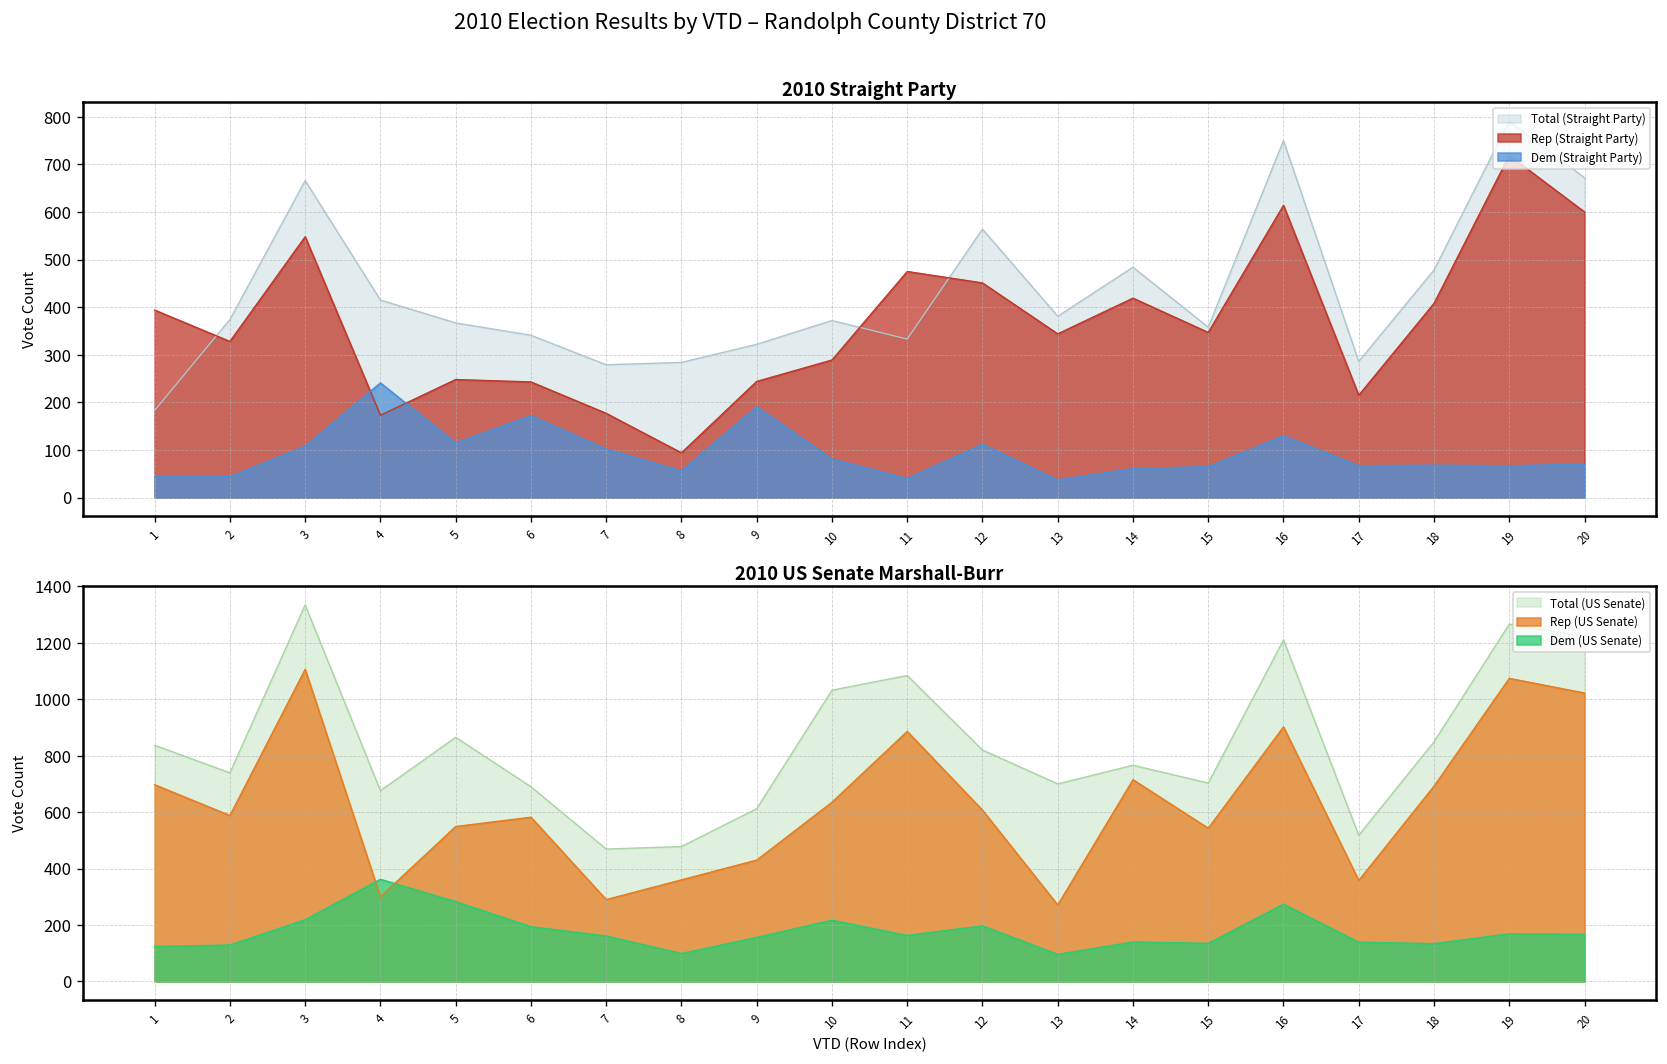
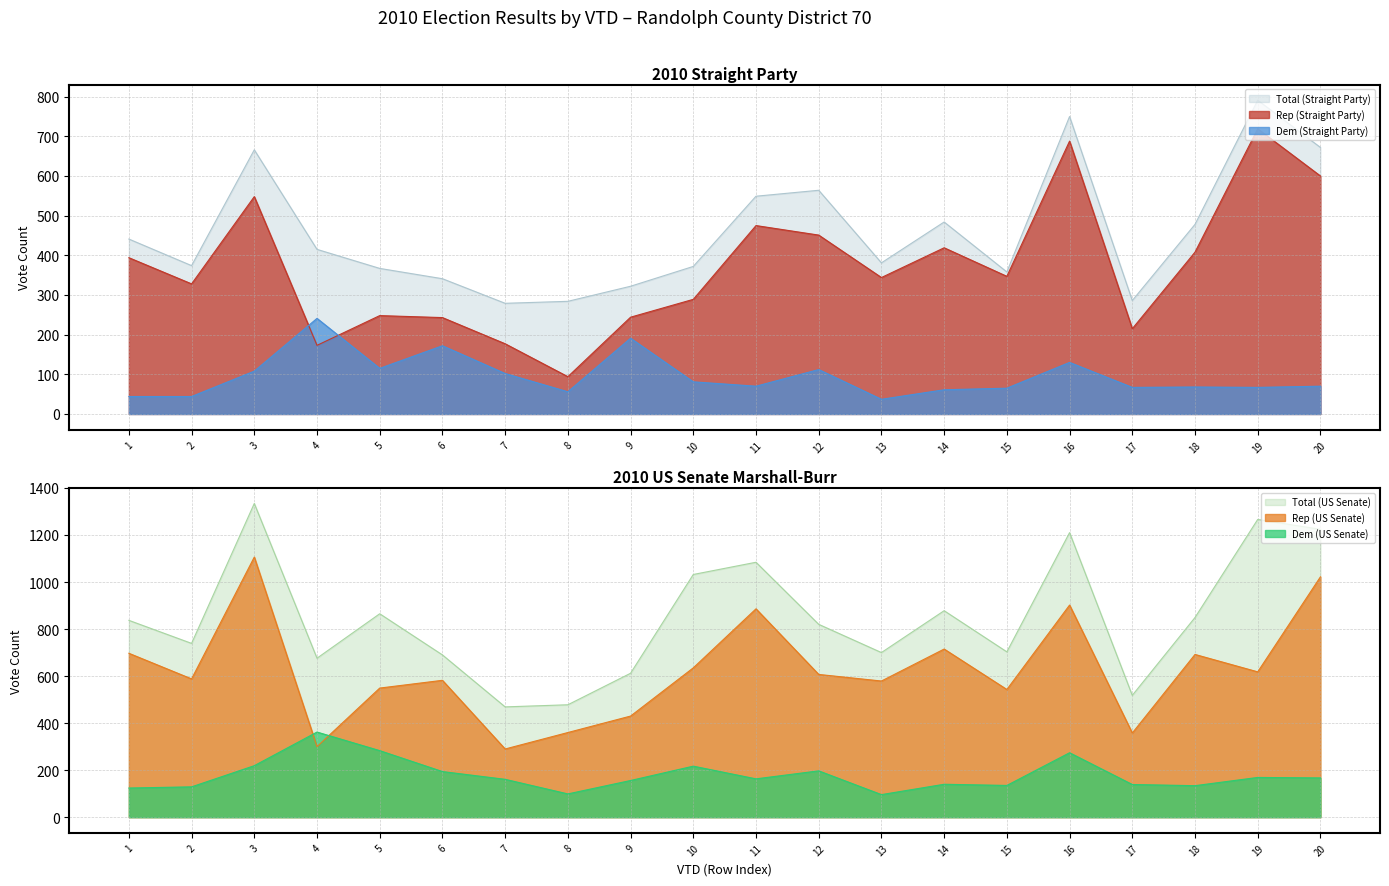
2010 Straight Party, Total (Straight Party), 1: 180 -> 440
2010 Straight Party, Total (Straight Party), 11: 330 -> 550
2010 Straight Party, Dem (Straight Party), 11: 40 -> 70
2010 Straight Party, Rep (Straight Party), 16: 610 -> 690
2010 US Senate Marshall-Burr, Rep (US Senate), 13: 270 -> 580
2010 US Senate Marshall-Burr, Total (US Senate), 14: 770 -> 880
2010 US Senate Marshall-Burr, Rep (US Senate), 19: 1070 -> 620
